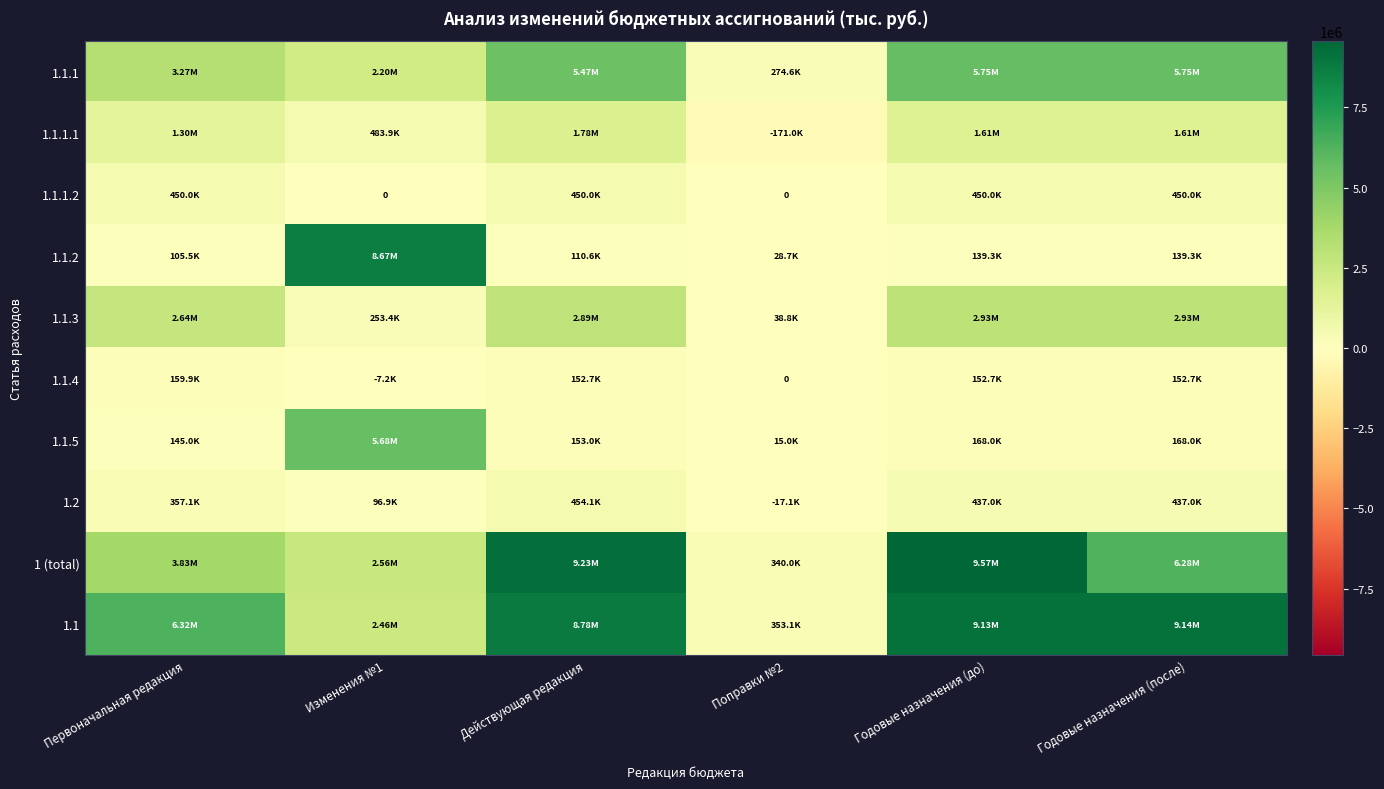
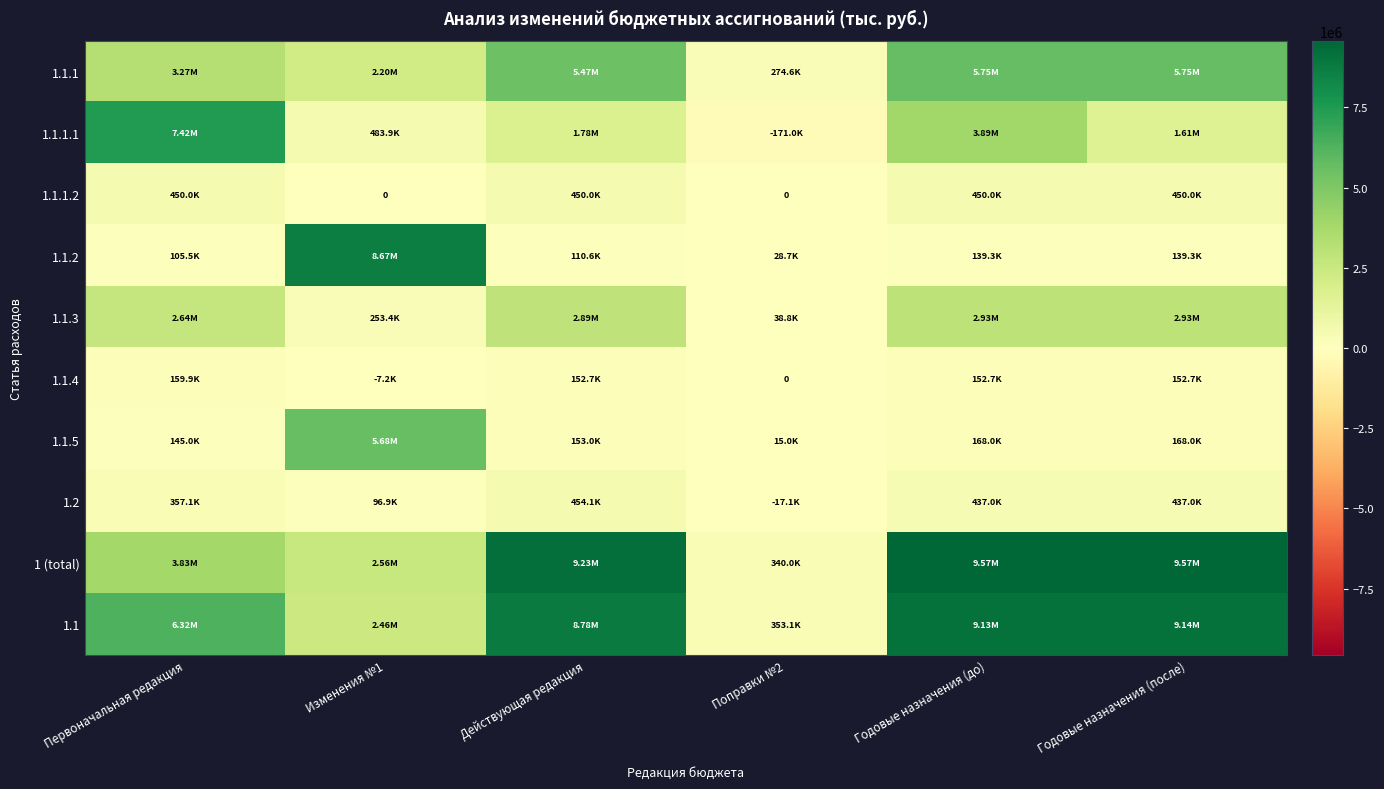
1.1.1.1, Первоначальная редакция: 1.30M -> 7.42M
1.1.1.1, Годовые назначения (до): 1.61M -> 3.89M
1 (total), Годовые назначения (после): 6.28M -> 9.57M
